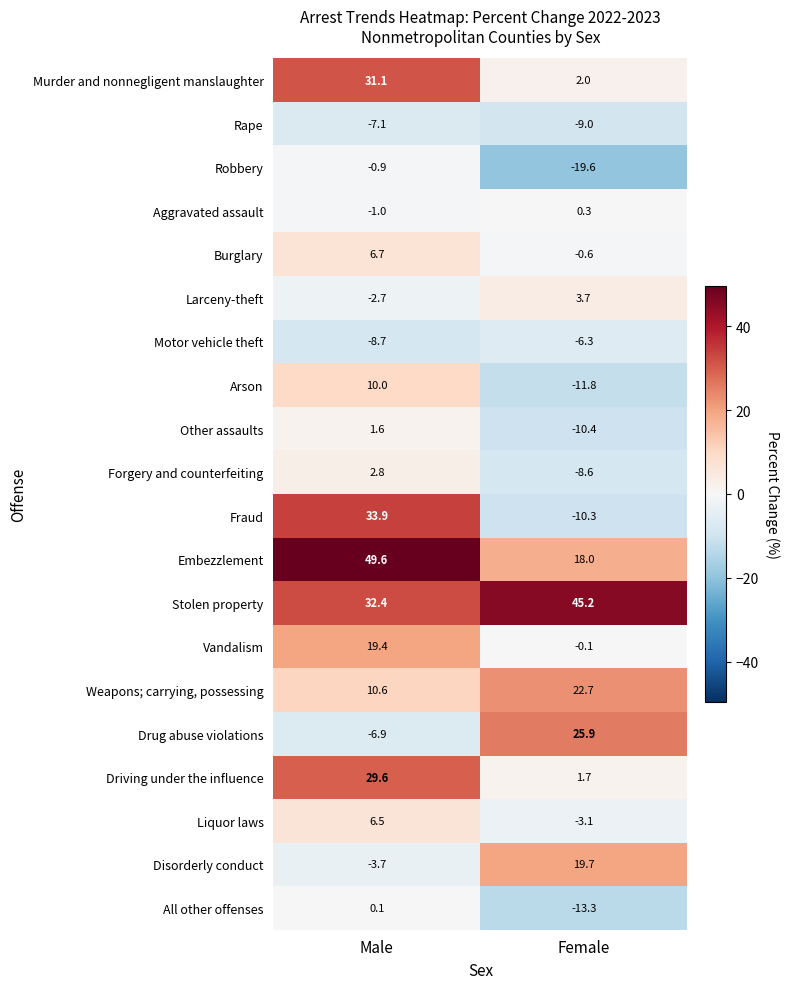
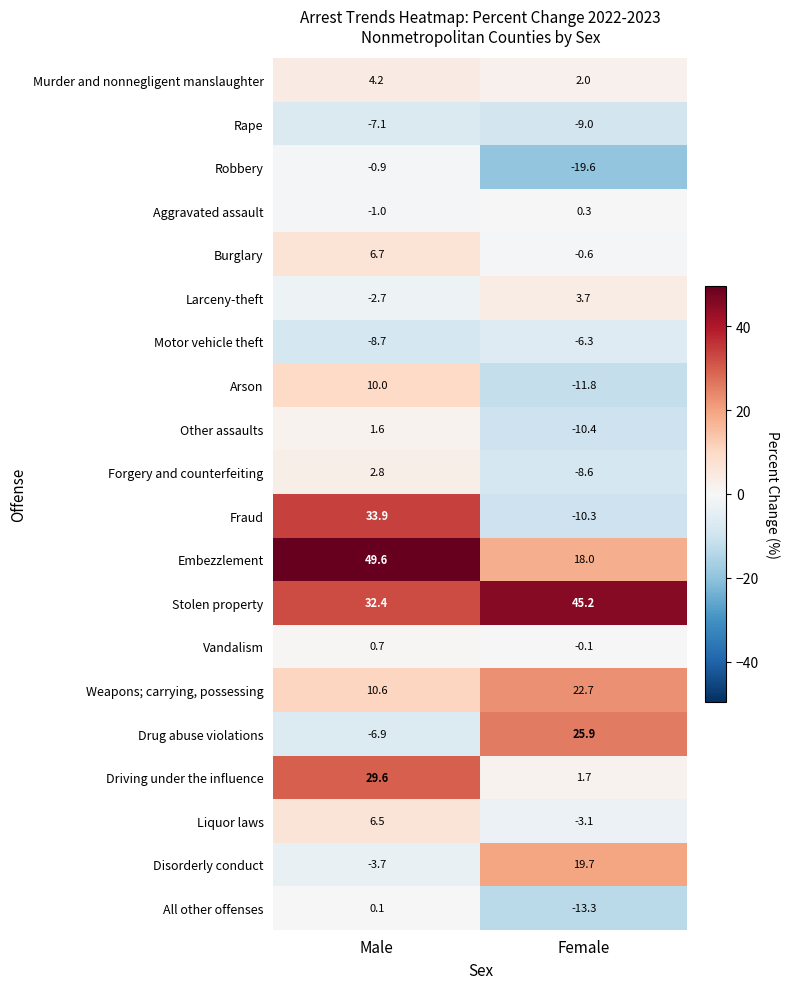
Murder and nonnegligent manslaughter, Male: 31.1 -> 4.2
Vandalism, Male: 19.4 -> 0.7
